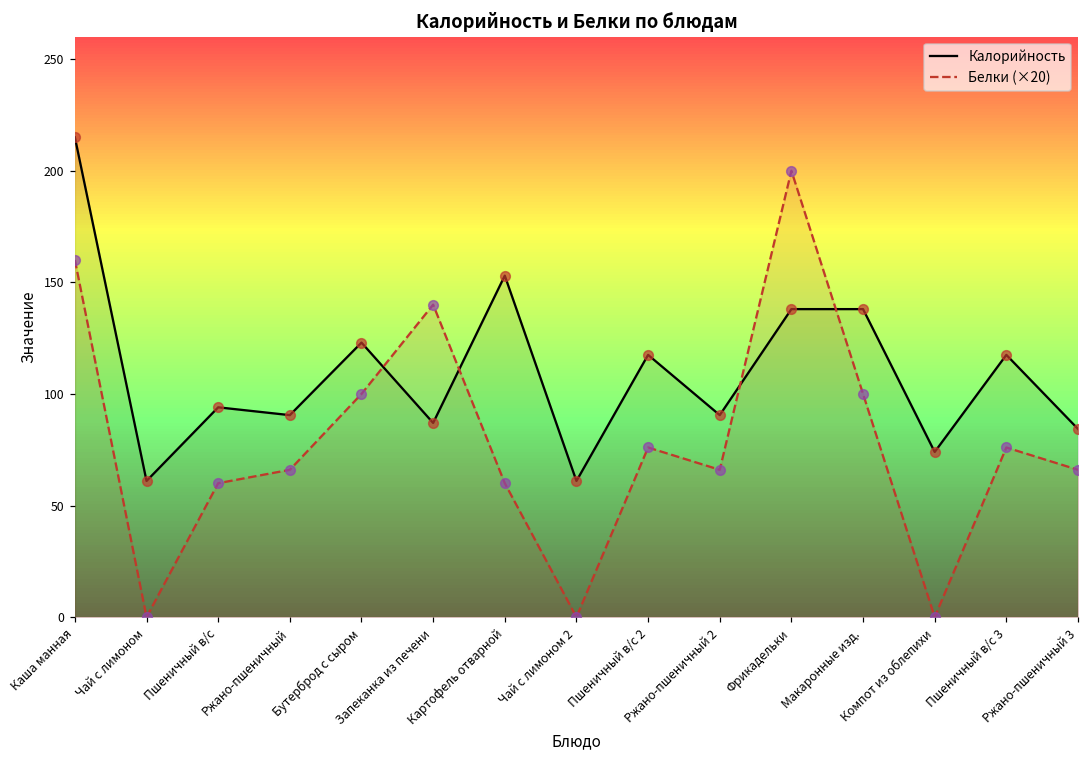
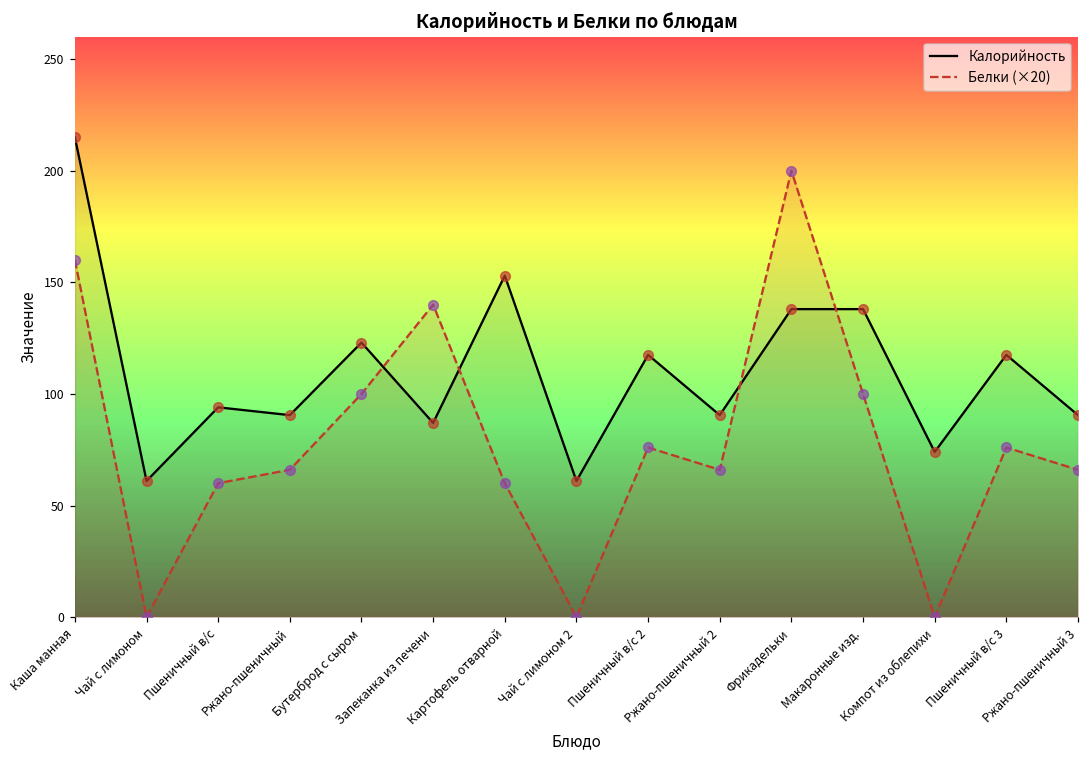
Калорийность, Ржано-пшеничный 3: 84 -> 91
